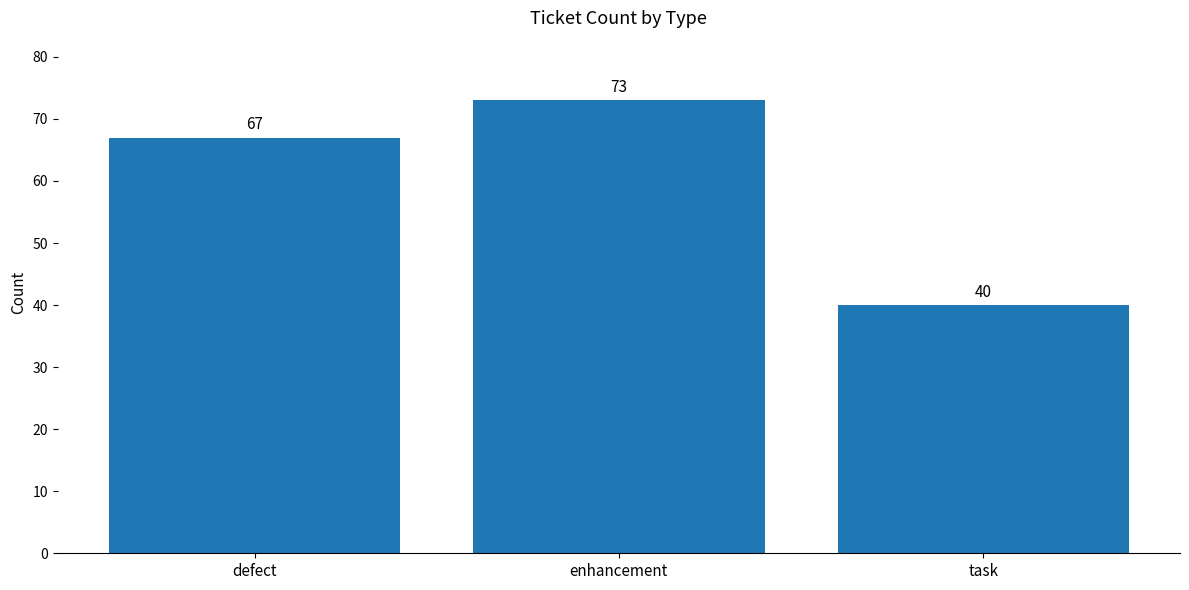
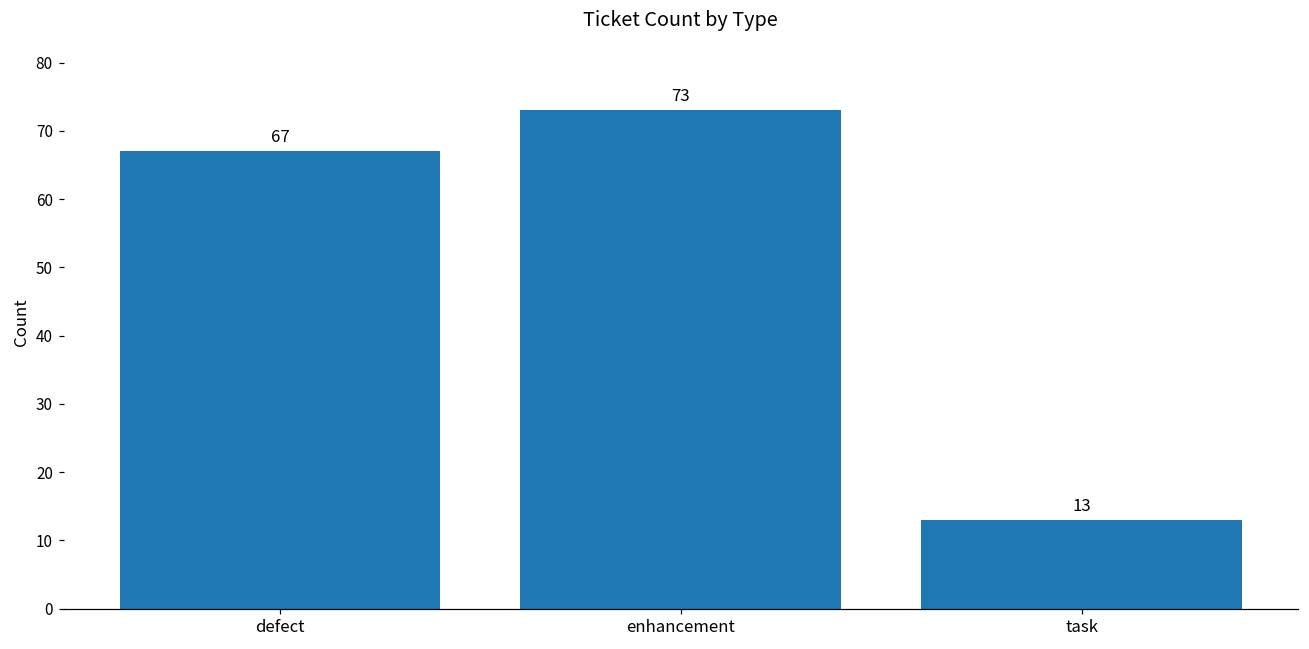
task: 40 -> 13
